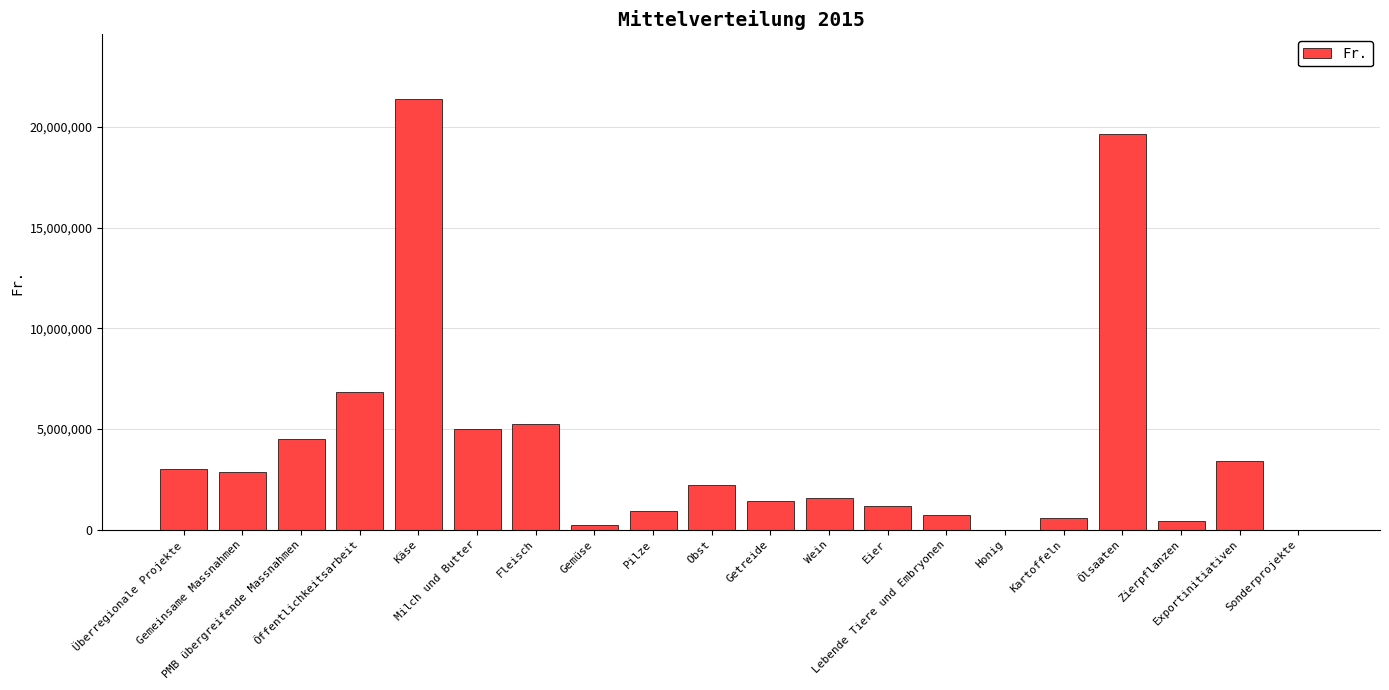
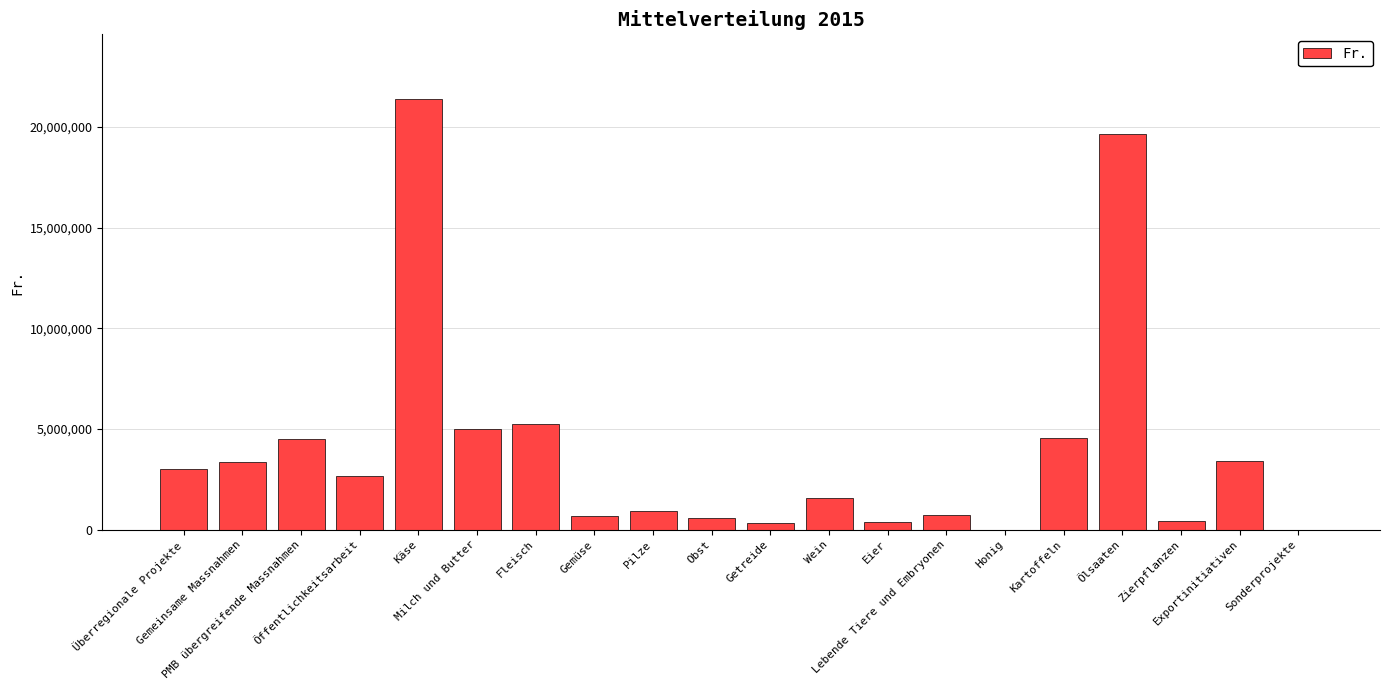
Gemeinsame Massnahmen: 2,900,000 -> 3,300,000
Öffentlichkeitsarbeit: 6,900,000 -> 2,700,000
Gemüse: 200,000 -> 700,000
Obst: 2,200,000 -> 600,000
Getreide: 1,400,000 -> 300,000
Eier: 1,200,000 -> 400,000
Kartoffeln: 600,000 -> 4,500,000
